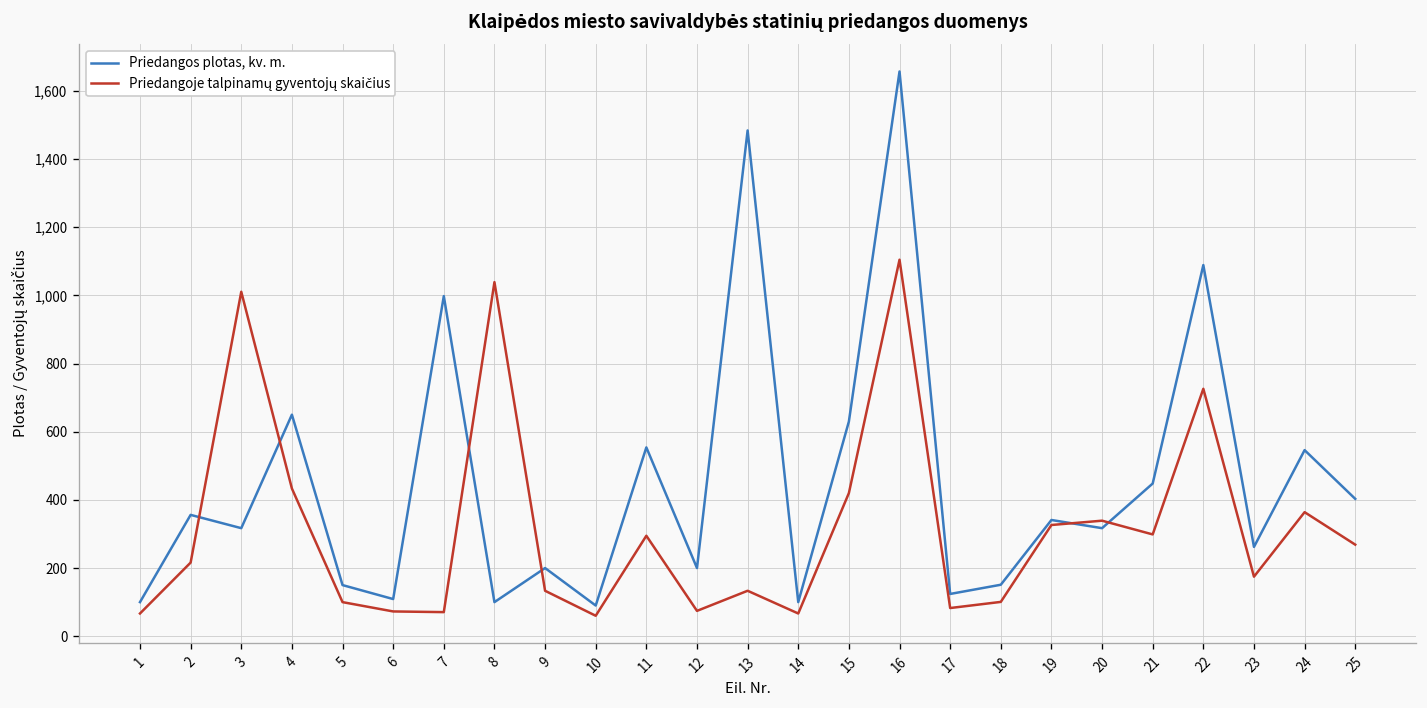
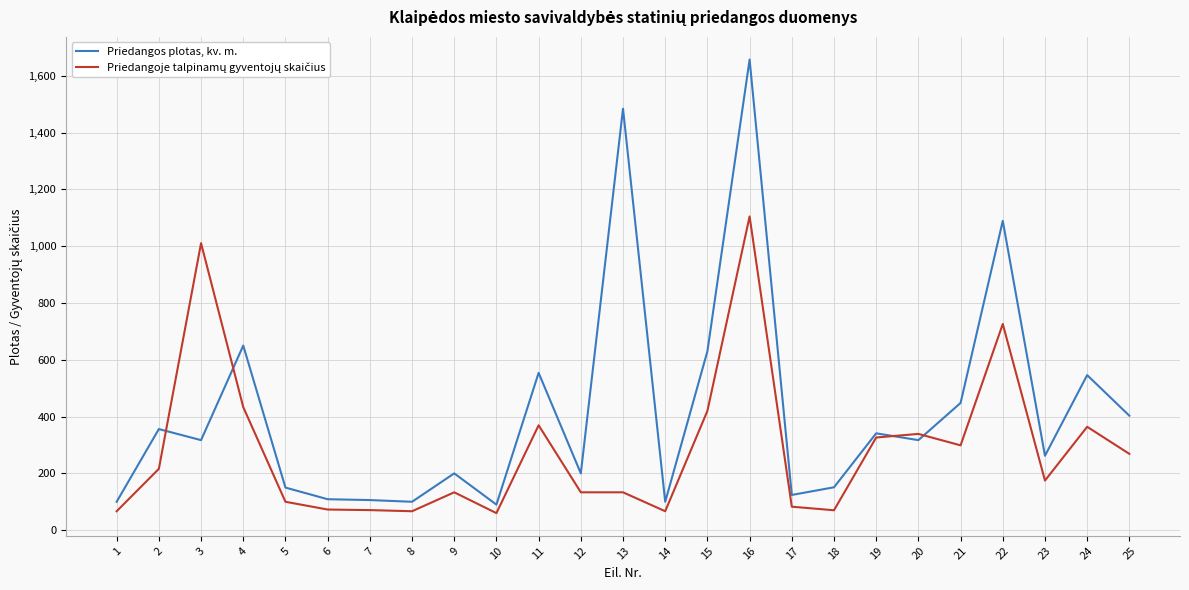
Priedangos plotas, kv. m., 7: 1,000 -> 110
Priedangoje talpinamų gyventojų skaičius, 8: 1,040 -> 70
Priedangoje talpinamų gyventojų skaičius, 11: 290 -> 370
Priedangoje talpinamų gyventojų skaičius, 12: 70 -> 130
Priedangoje talpinamų gyventojų skaičius, 18: 100 -> 70
